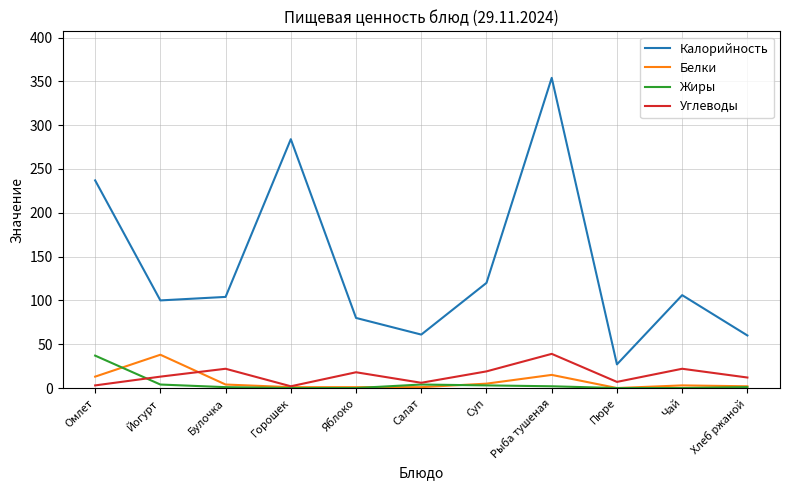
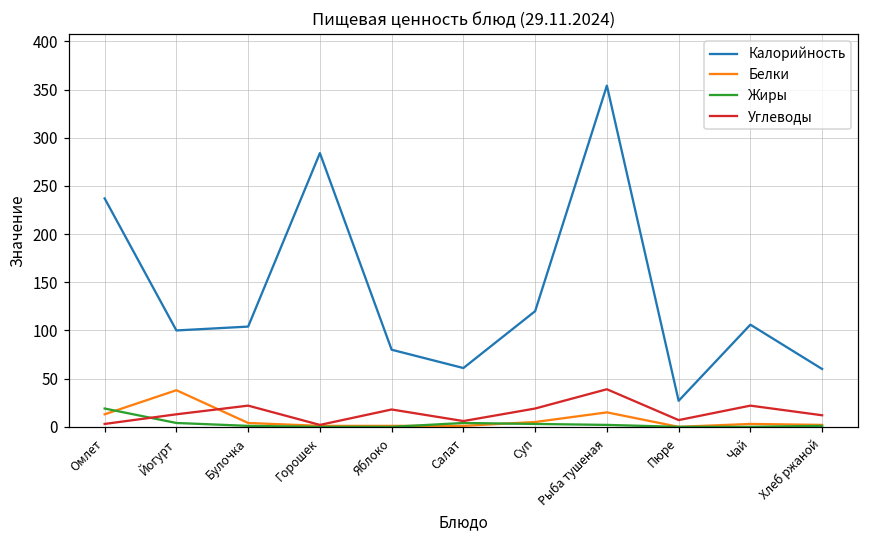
Жиры, Омлет: 40 -> 20
